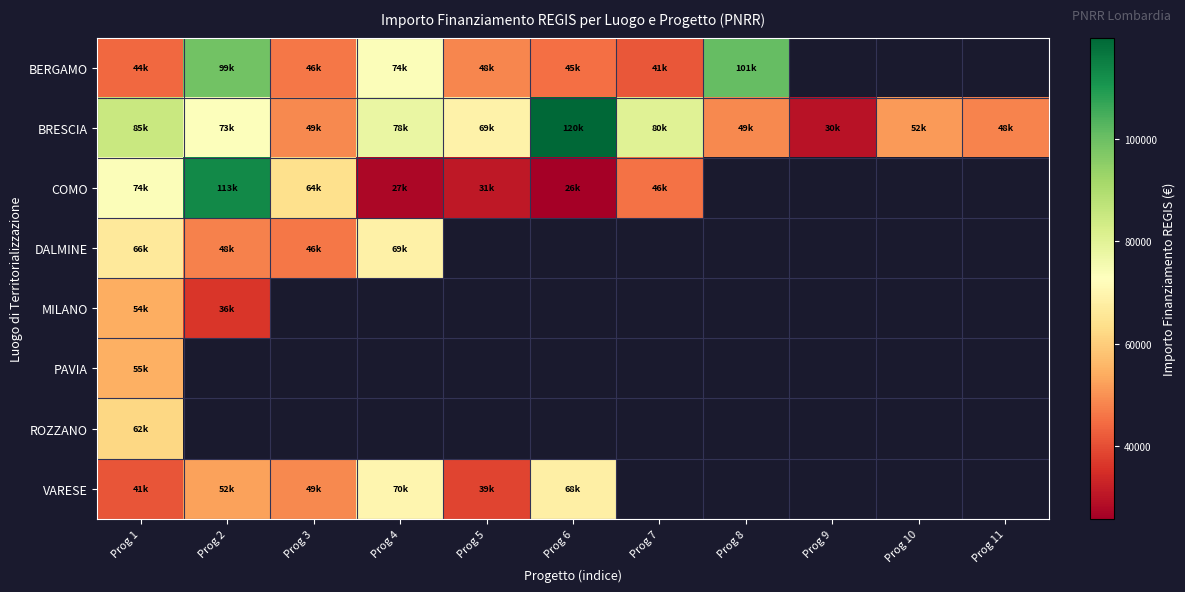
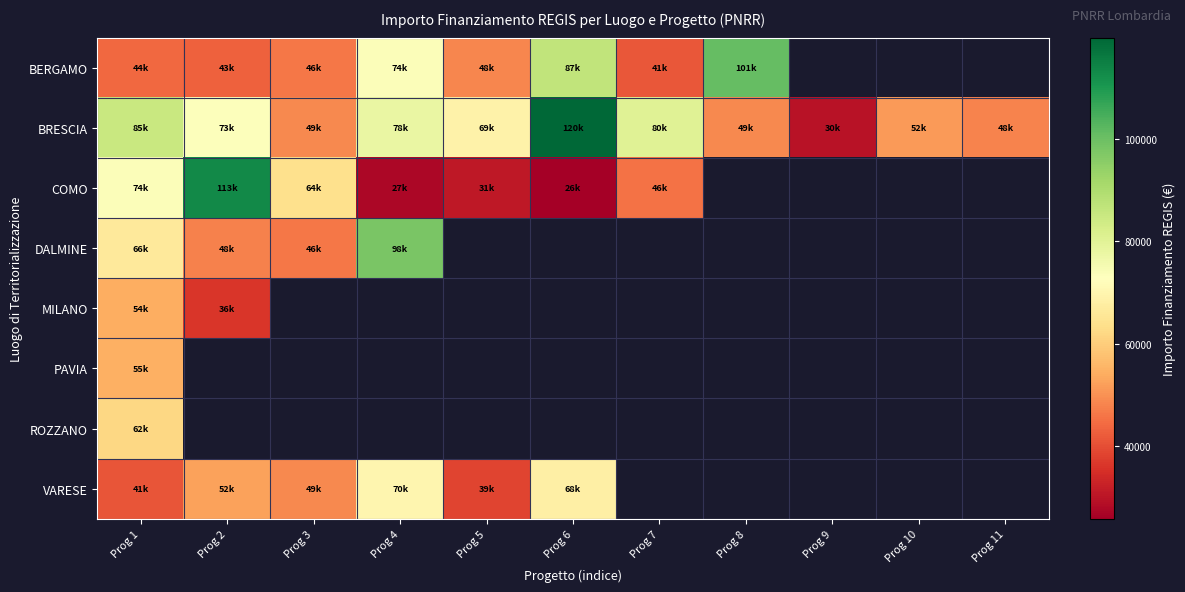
BERGAMO, Prog 2: 99k -> 43k
BERGAMO, Prog 6: 45k -> 87k
DALMINE, Prog 4: 69k -> 98k
